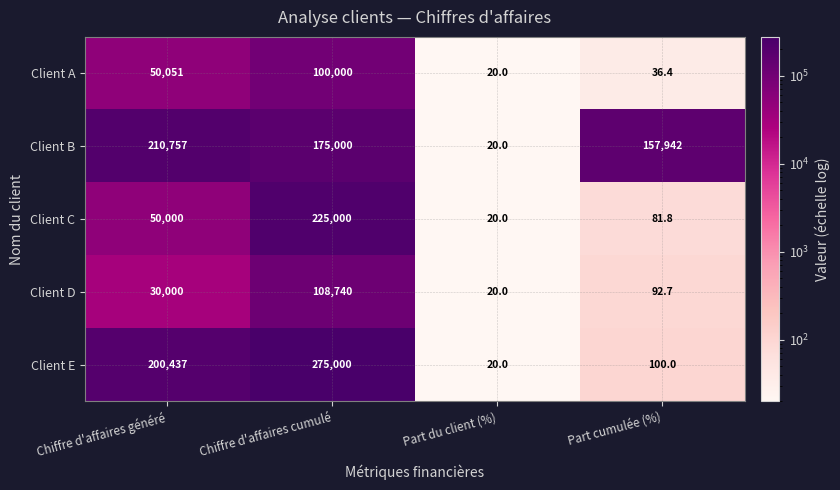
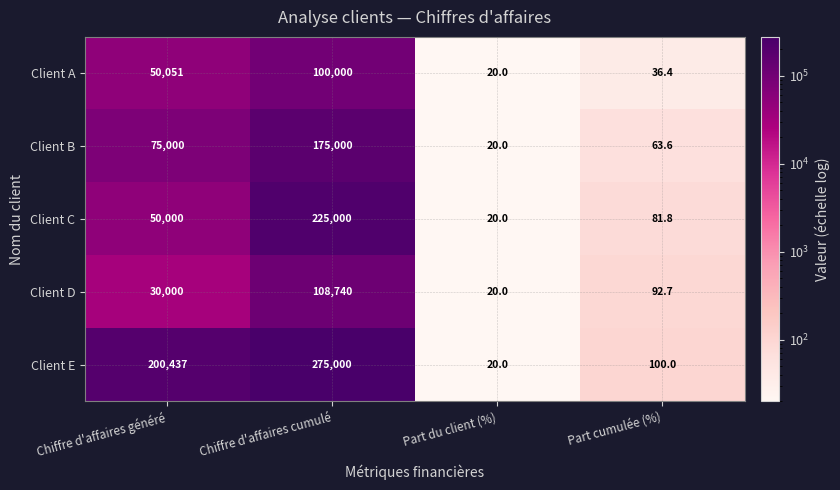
Client B, Chiffre d'affaires généré: 210,757 -> 75,000
Client B, Part cumulée (%): 157,942 -> 63.6
